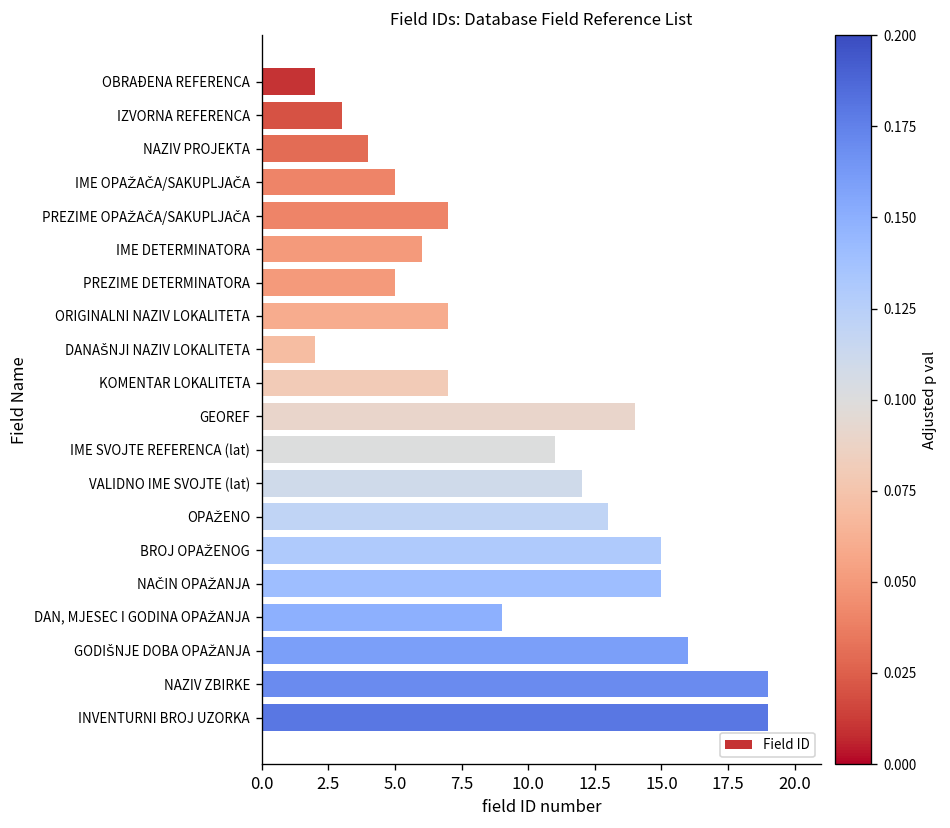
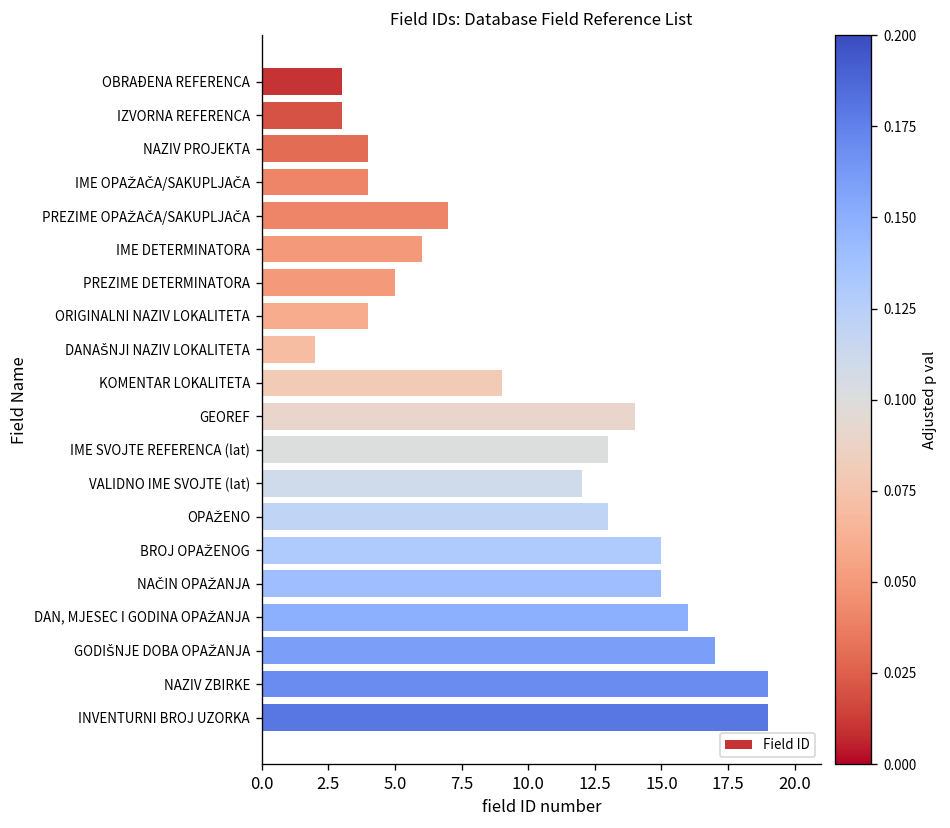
OBRAĐENA REFERENCA: 2 -> 3
IME OPAŽAČA/SAKUPLJAČA: 5 -> 4
ORIGINALNI NAZIV LOKALITETA: 7 -> 4
KOMENTAR LOKALITETA: 7 -> 9
IME SVOJTE REFERENCA (lat): 11 -> 13
DAN, MJESEC I GODINA OPAŽANJA: 9 -> 16
GODIŠNJE DOBA OPAŽANJA: 16 -> 17
